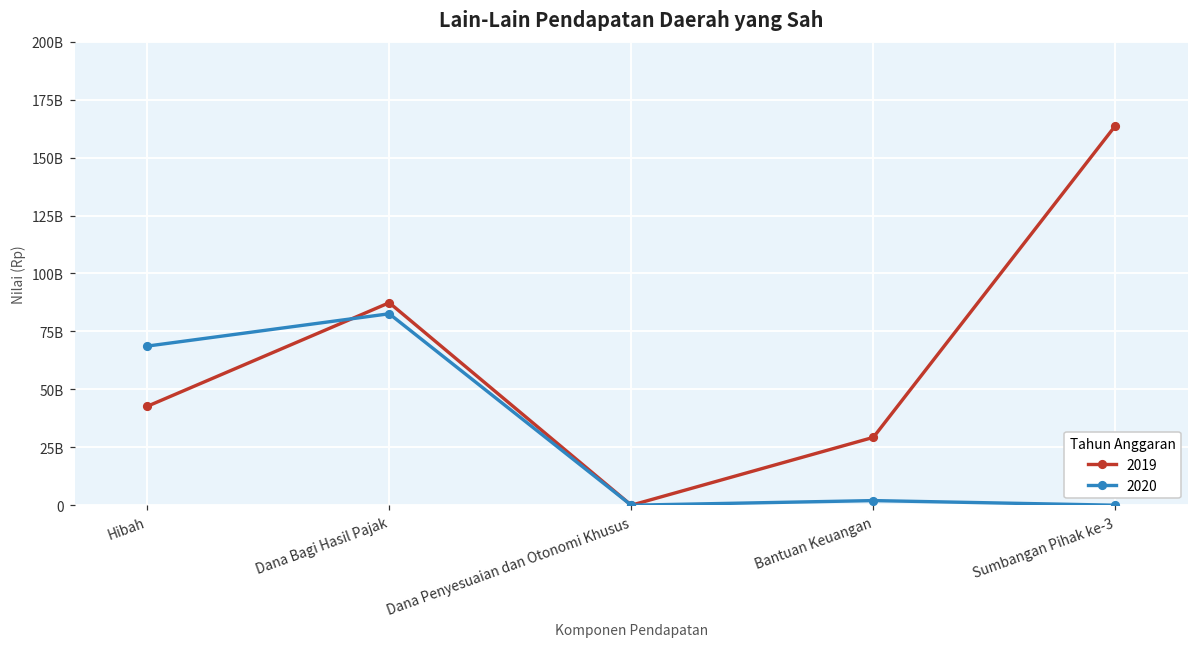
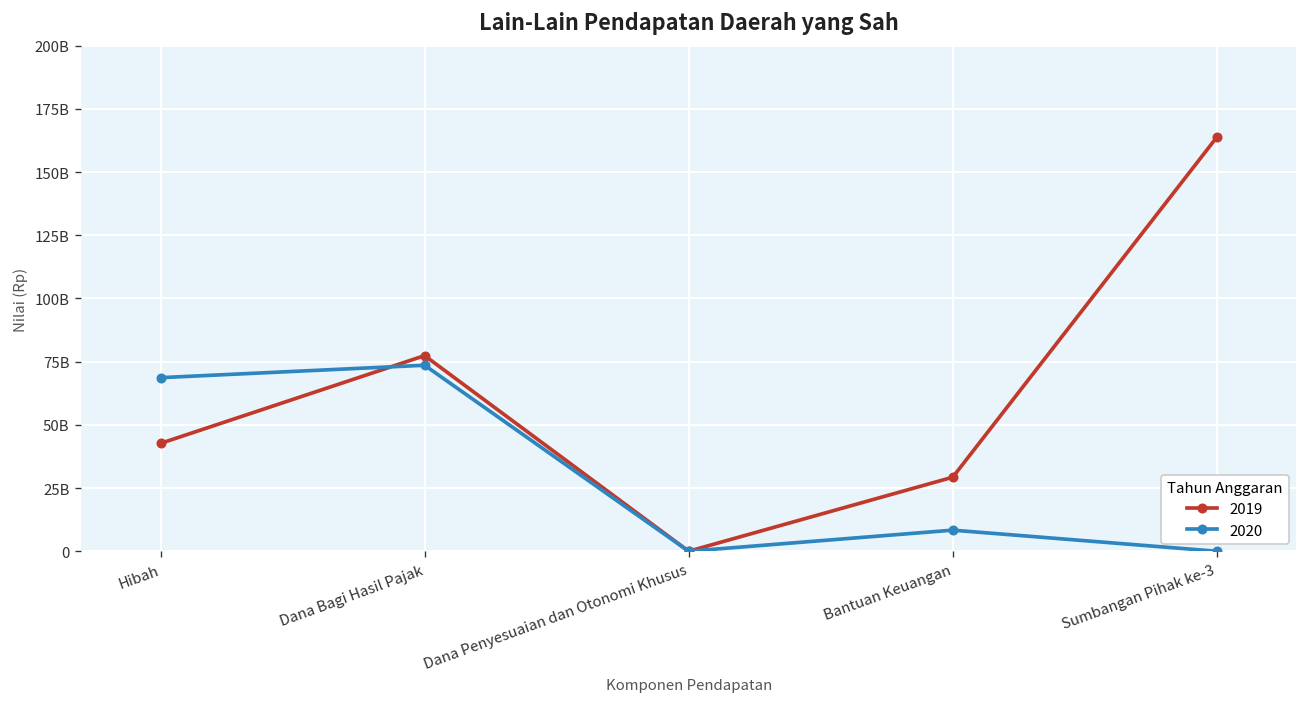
2019, Dana Bagi Hasil Pajak: 87000000000 -> 77000000000
2020, Dana Bagi Hasil Pajak: 83000000000 -> 74000000000
2020, Bantuan Keuangan: 2000000000 -> 8000000000
